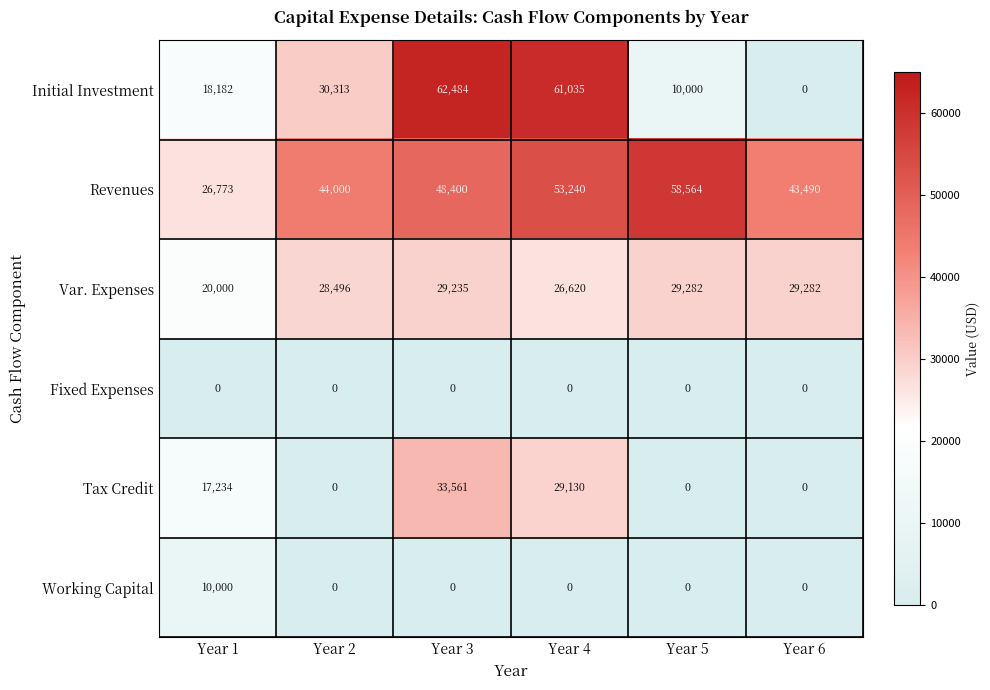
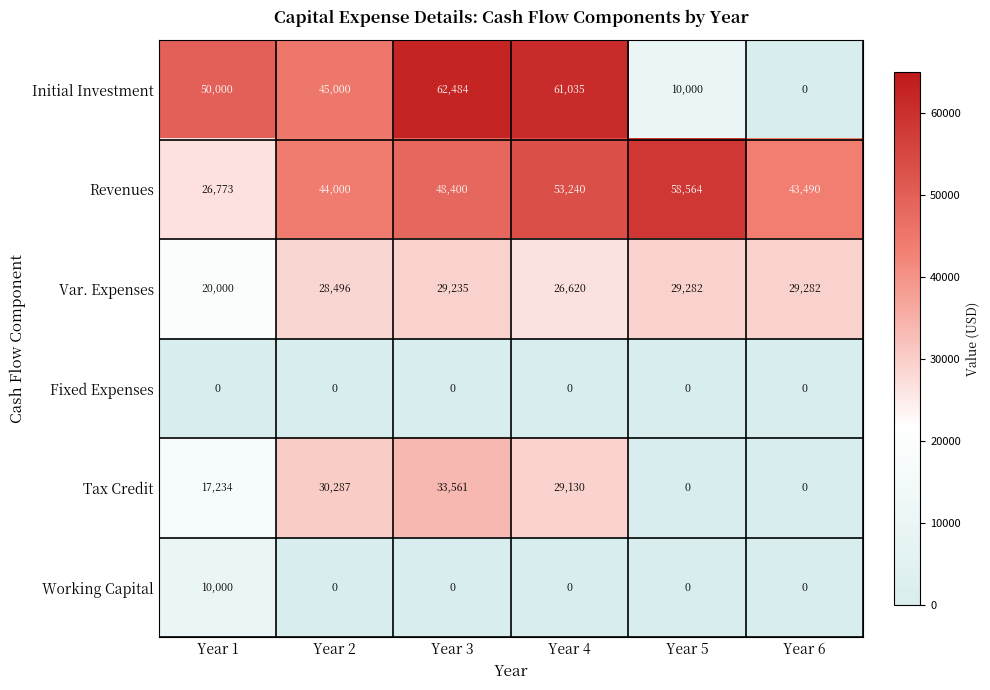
Initial Investment, Year 1: 18,182 -> 50,000
Initial Investment, Year 2: 30,313 -> 45,000
Tax Credit, Year 2: 0 -> 30,287
